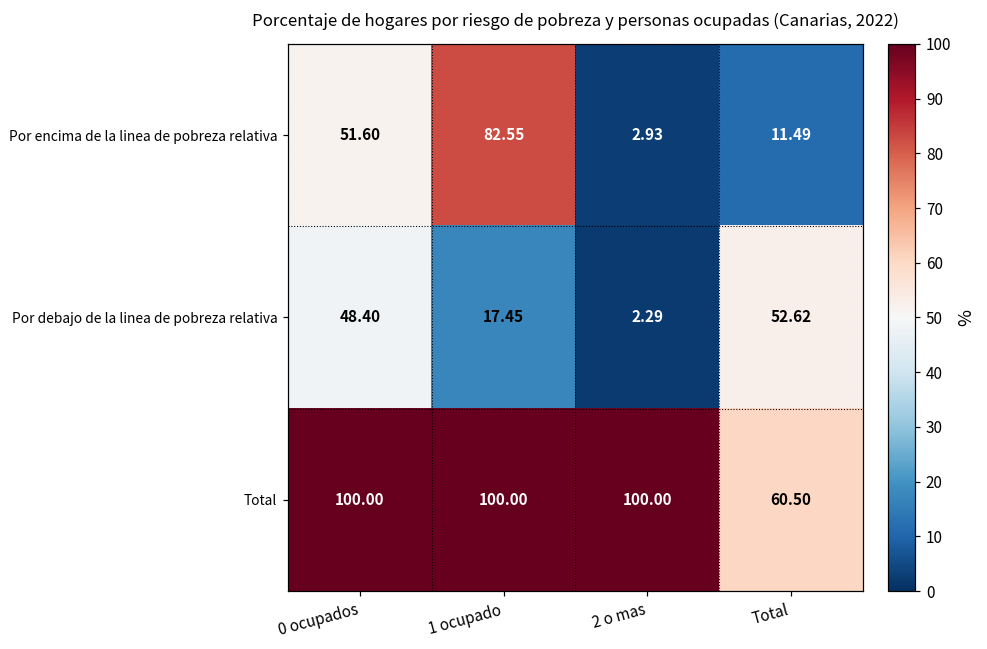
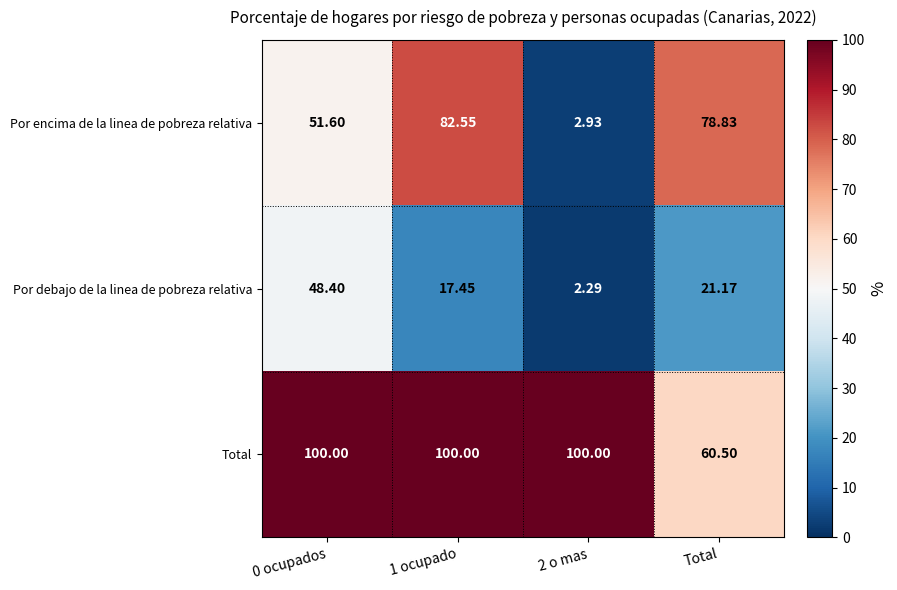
Por encima de la linea de pobreza relativa, Total: 11.49 -> 78.83
Por debajo de la linea de pobreza relativa, Total: 52.62 -> 21.17
